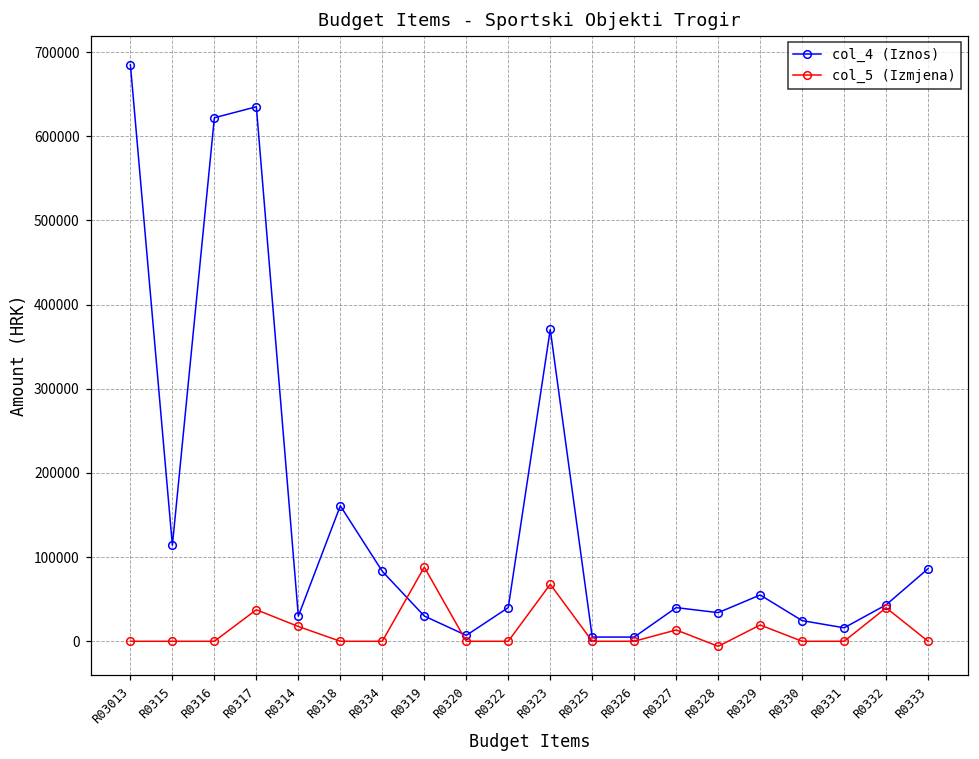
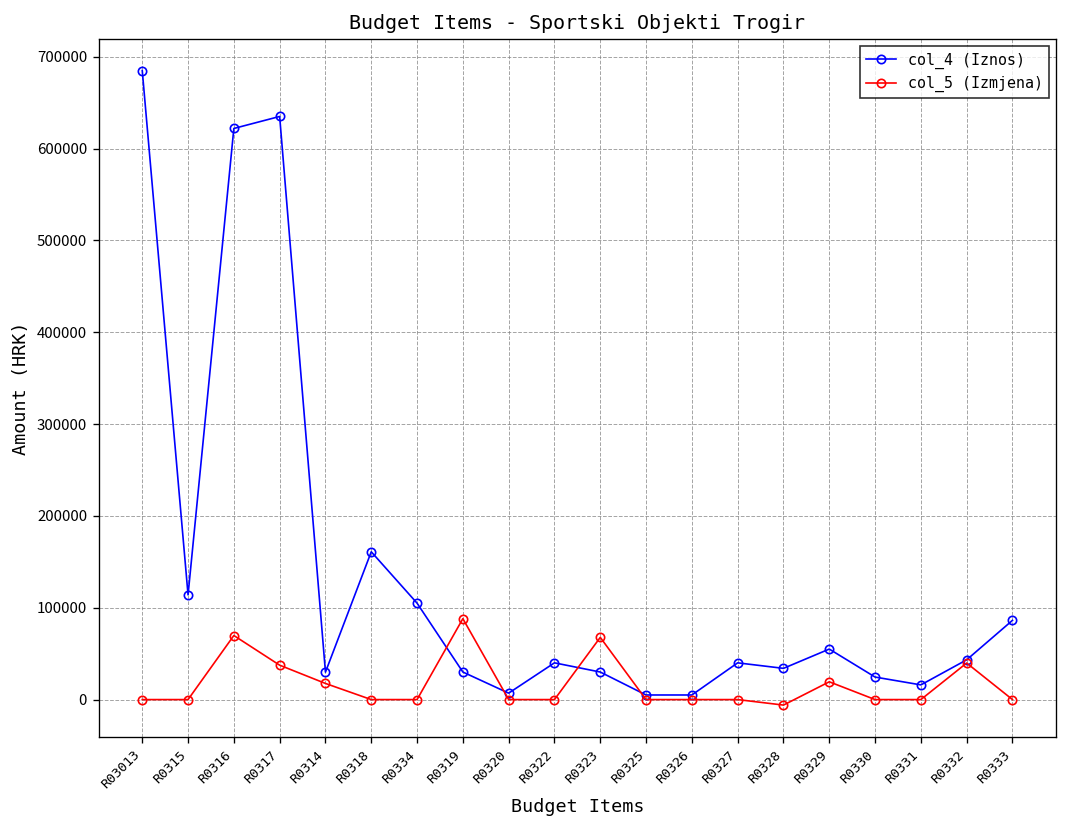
col_5 (Izmjena), R0316: 0 -> 70000
col_4 (Iznos), R0334: 80000 -> 110000
col_4 (Iznos), R0323: 370000 -> 30000
col_5 (Izmjena), R0327: 10000 -> 0
